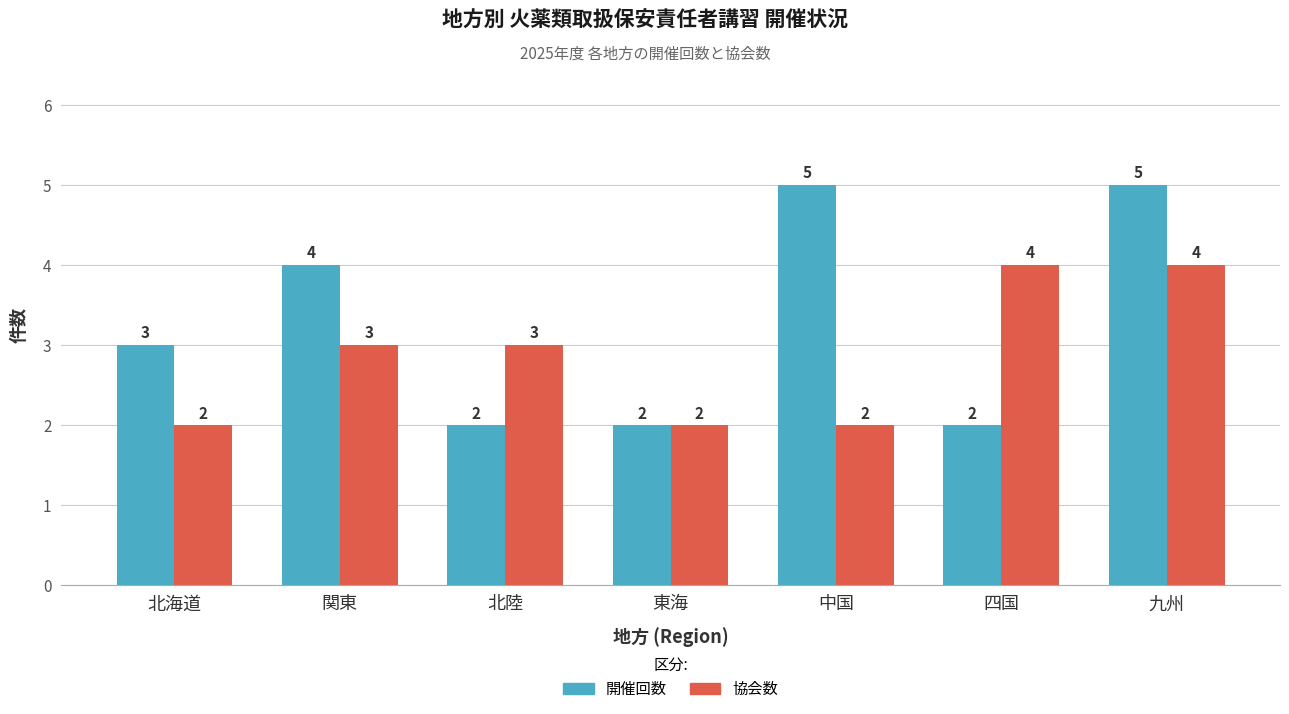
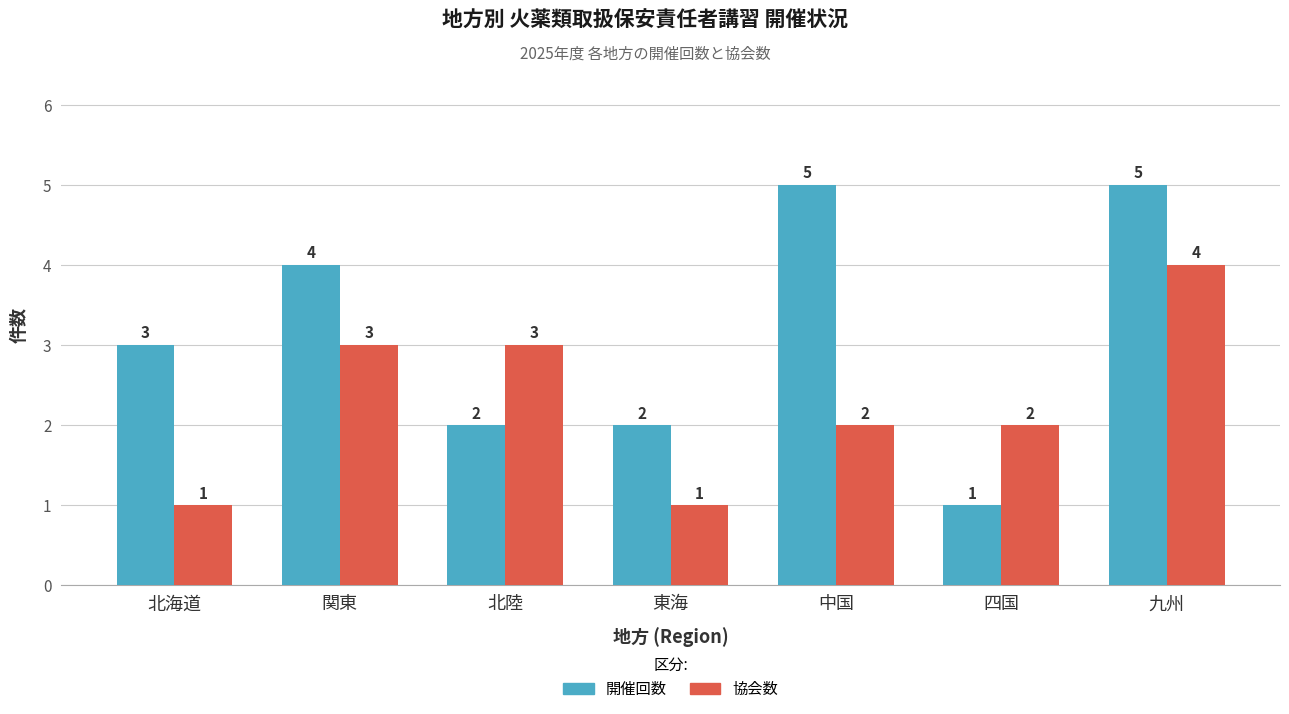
協会数, 北海道: 2 -> 1
協会数, 東海: 2 -> 1
開催回数, 四国: 2 -> 1
協会数, 四国: 4 -> 2
